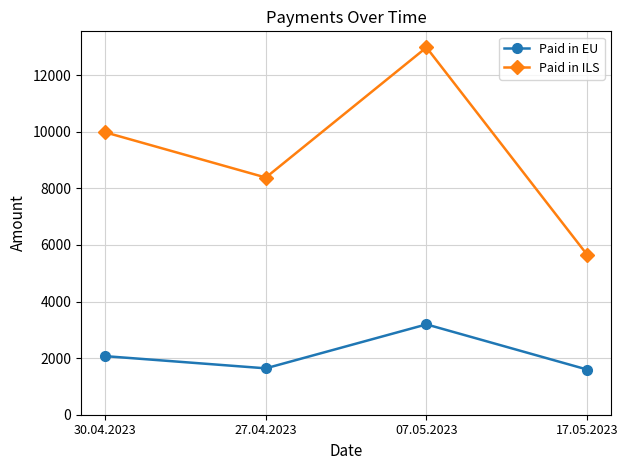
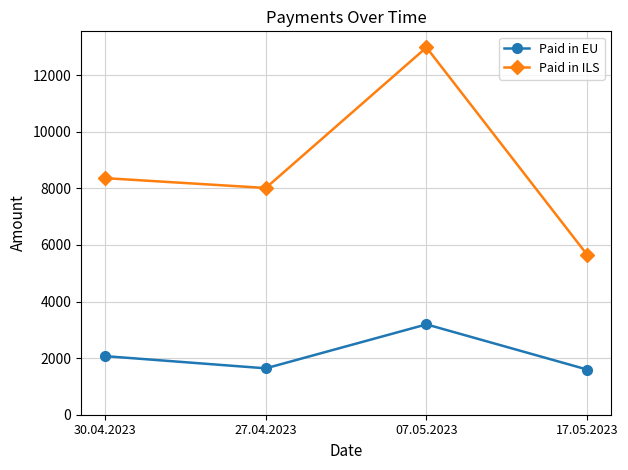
Paid in ILS, 30.04.2023: 10000 -> 8400
Paid in ILS, 27.04.2023: 8400 -> 8000
